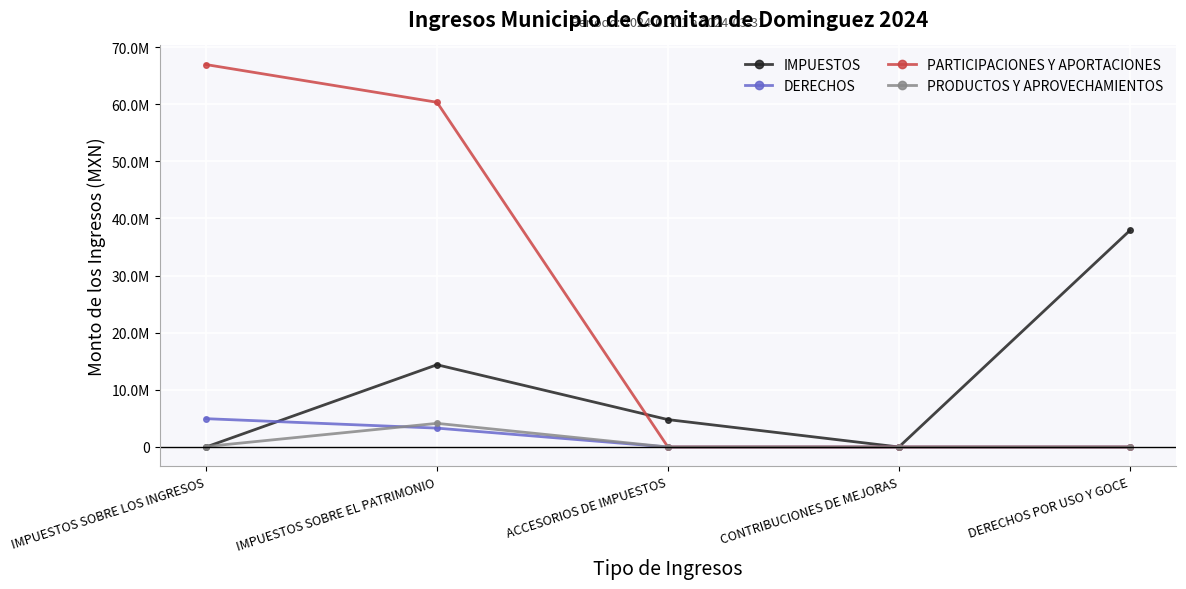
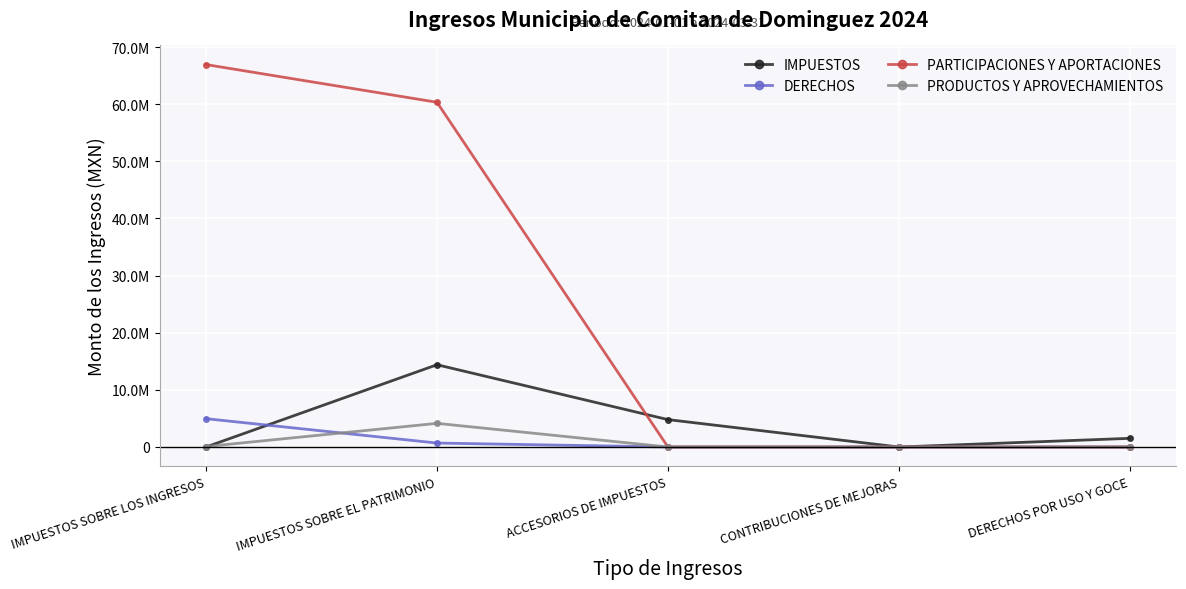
DERECHOS, IMPUESTOS SOBRE EL PATRIMONIO: 3000000 -> 1000000
IMPUESTOS, DERECHOS POR USO Y GOCE: 38000000 -> 2000000
